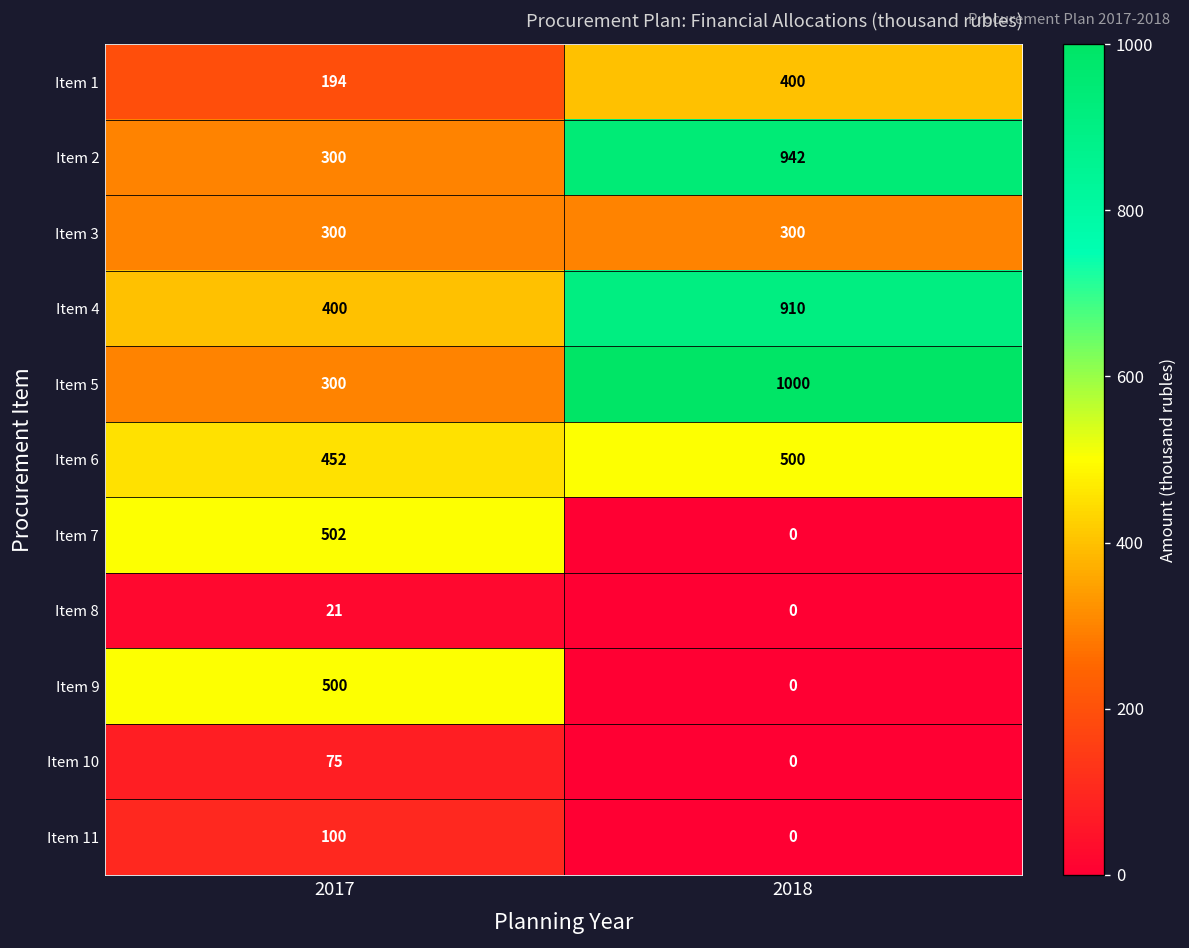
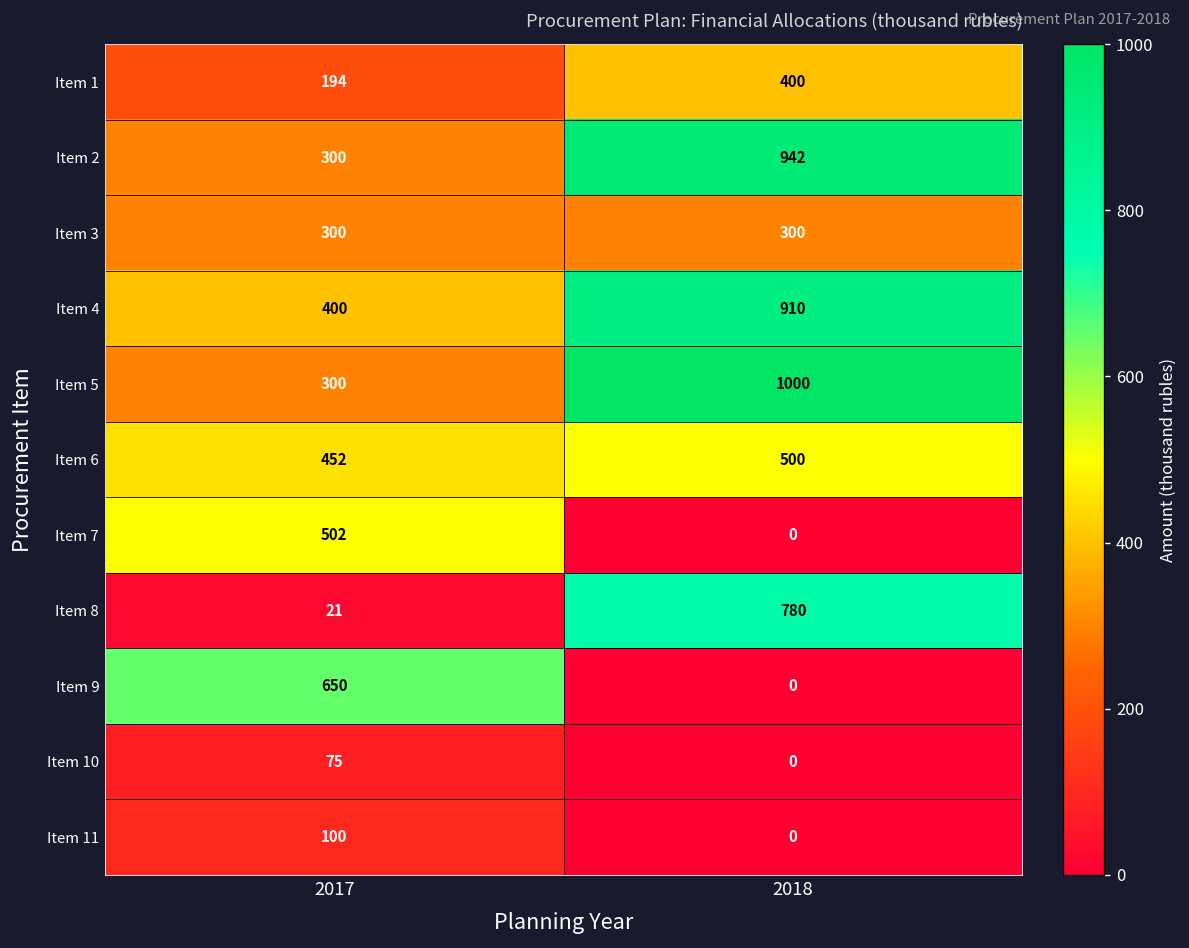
Item 8, 2018: 0 -> 780
Item 9, 2017: 500 -> 650
